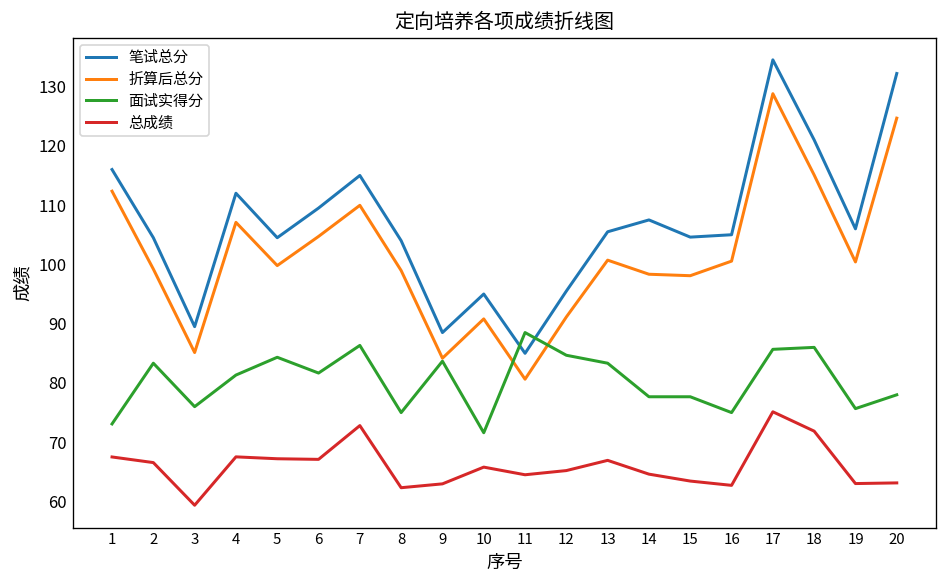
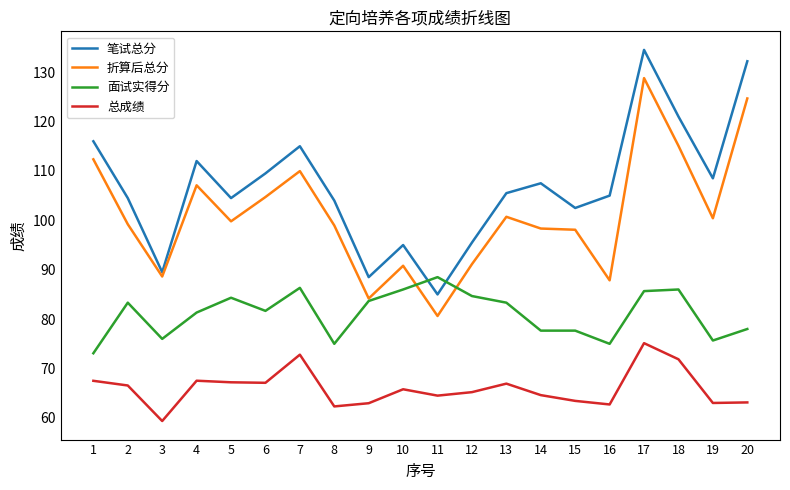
折算后总分, 3: 85 -> 89
面试实得分, 10: 72 -> 86
笔试总分, 15: 105 -> 103
折算后总分, 16: 101 -> 88
笔试总分, 19: 106 -> 109
